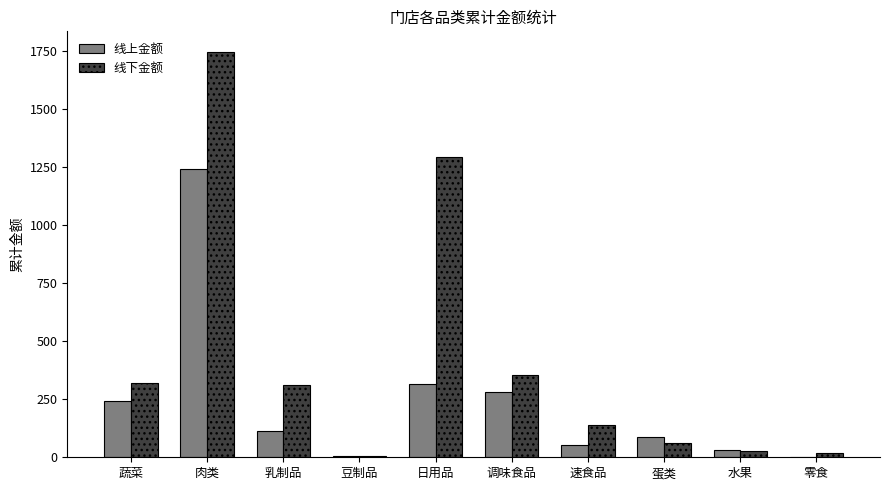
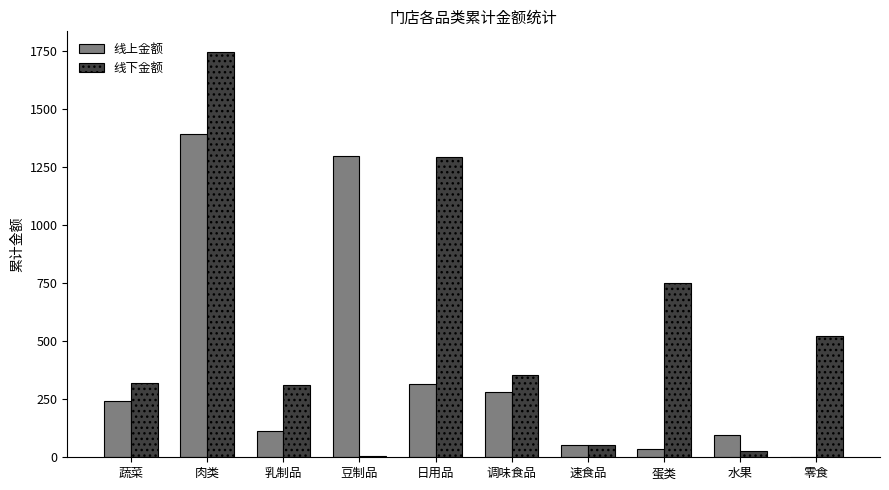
线上金额, 肉类: 1240 -> 1390
线上金额, 豆制品: 10 -> 1300
线下金额, 速食品: 140 -> 50
线上金额, 蛋类: 90 -> 40
线下金额, 蛋类: 60 -> 750
线上金额, 水果: 30 -> 90
线下金额, 零食: 20 -> 520
